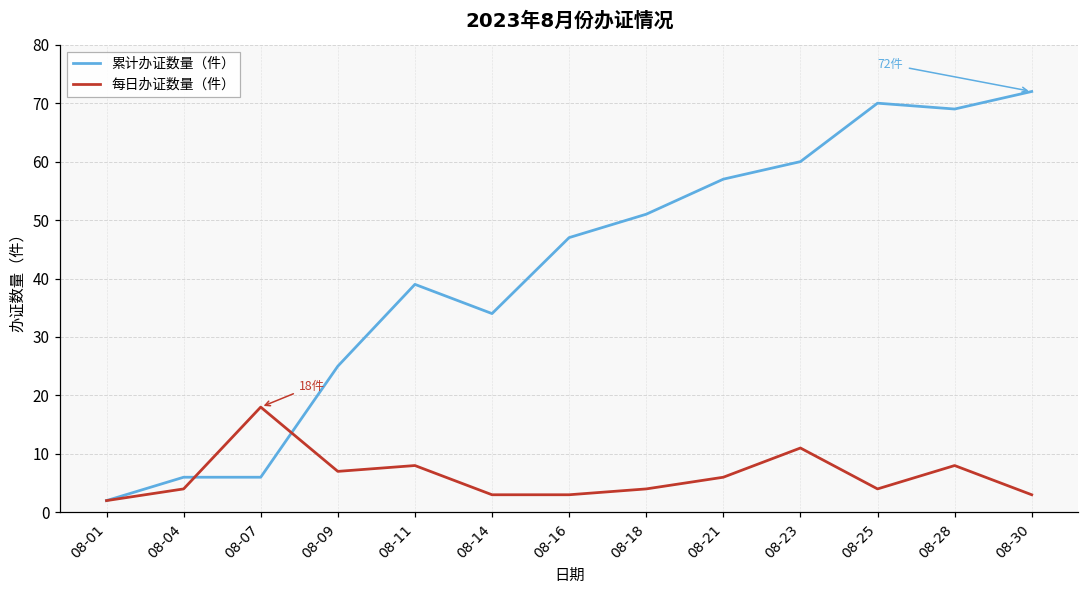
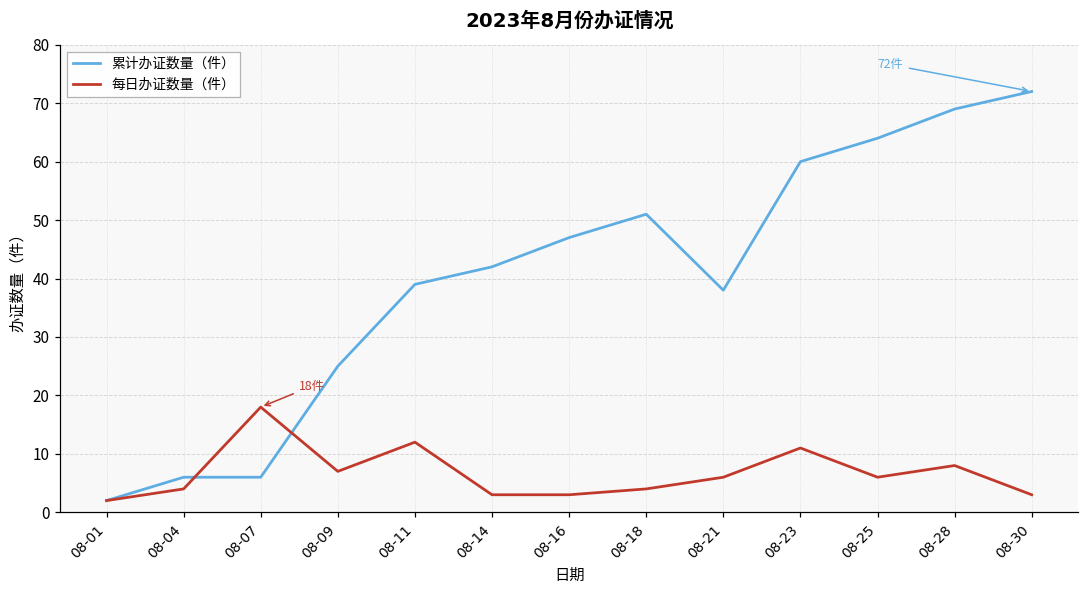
每日办证数量（件）, 08-11: 8 -> 12
累计办证数量（件）, 08-14: 34 -> 42
累计办证数量（件）, 08-21: 57 -> 38
累计办证数量（件）, 08-25: 70 -> 64
每日办证数量（件）, 08-25: 4 -> 6
